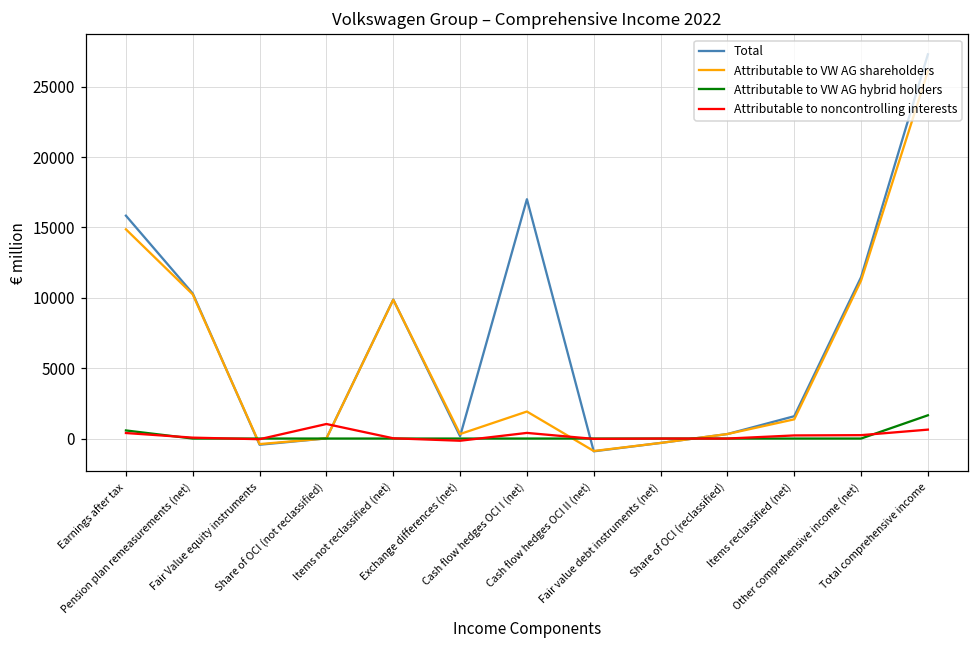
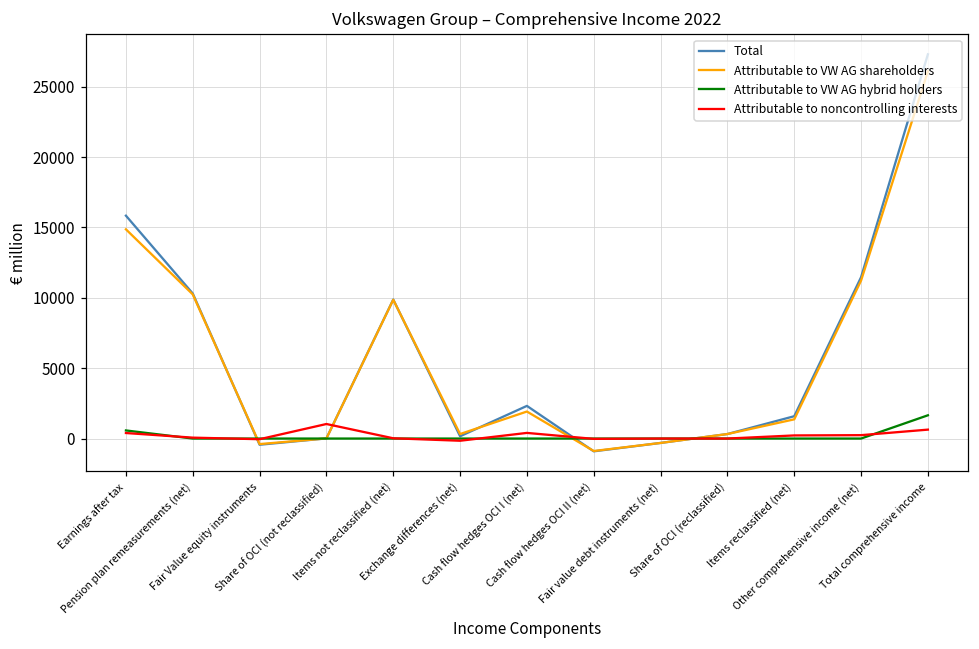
Total, Cash flow hedges OCI I (net): 17000 -> 2300
